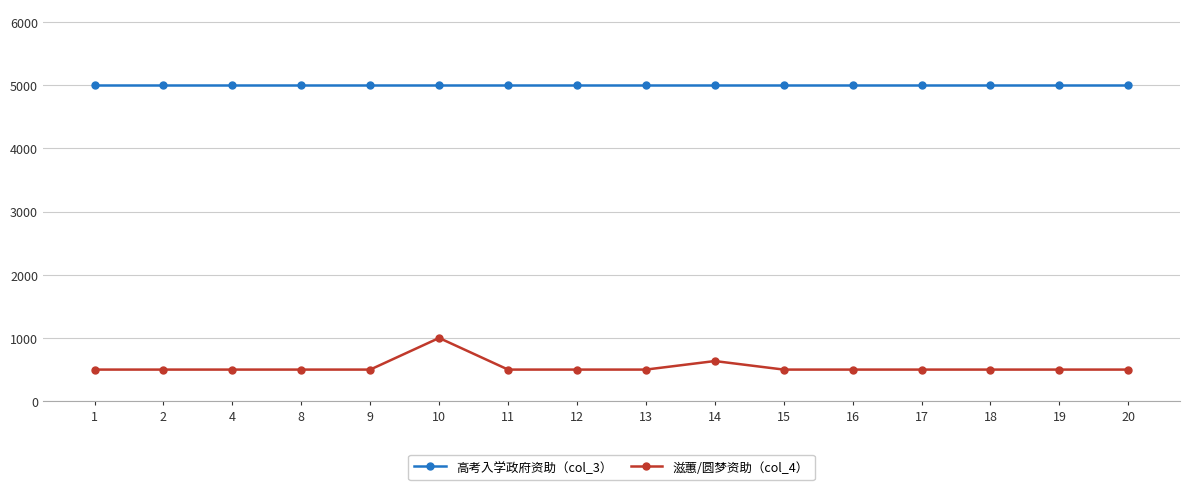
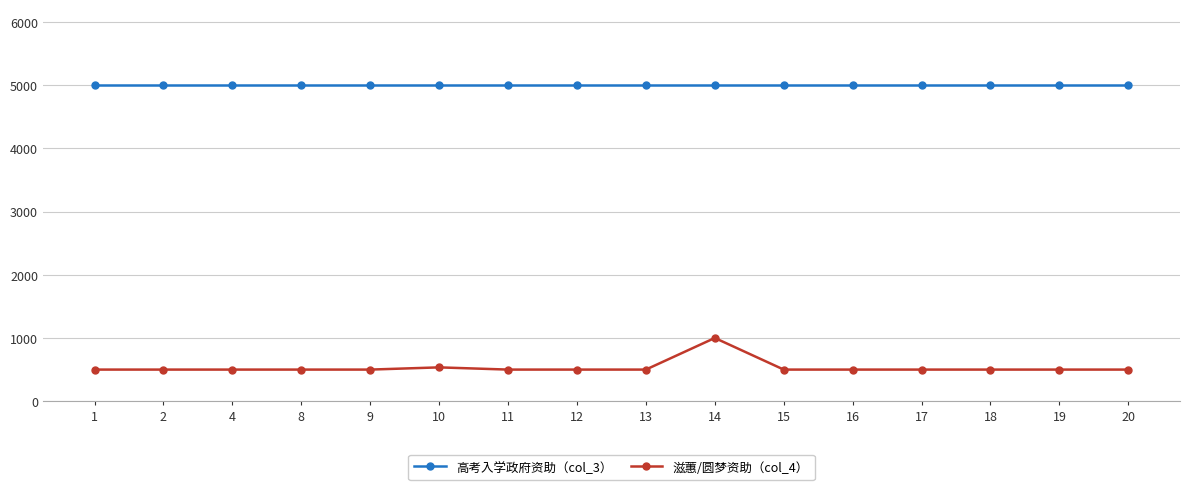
滋蕙/圆梦资助（col_4）, 10: 1000 -> 500
滋蕙/圆梦资助（col_4）, 14: 600 -> 1000
